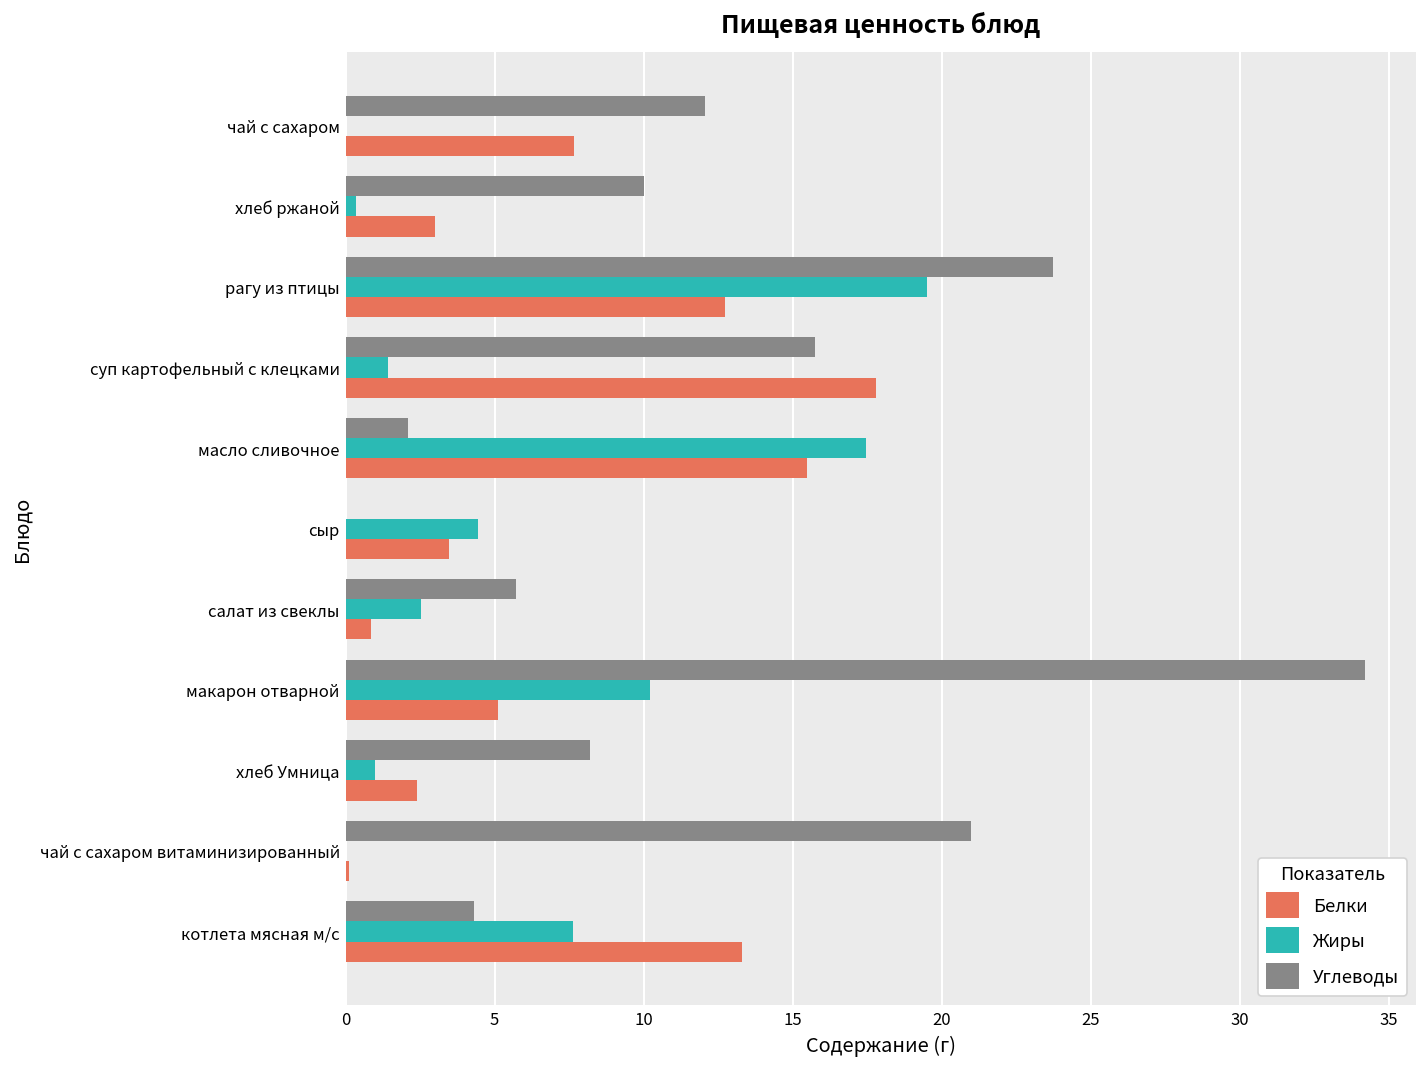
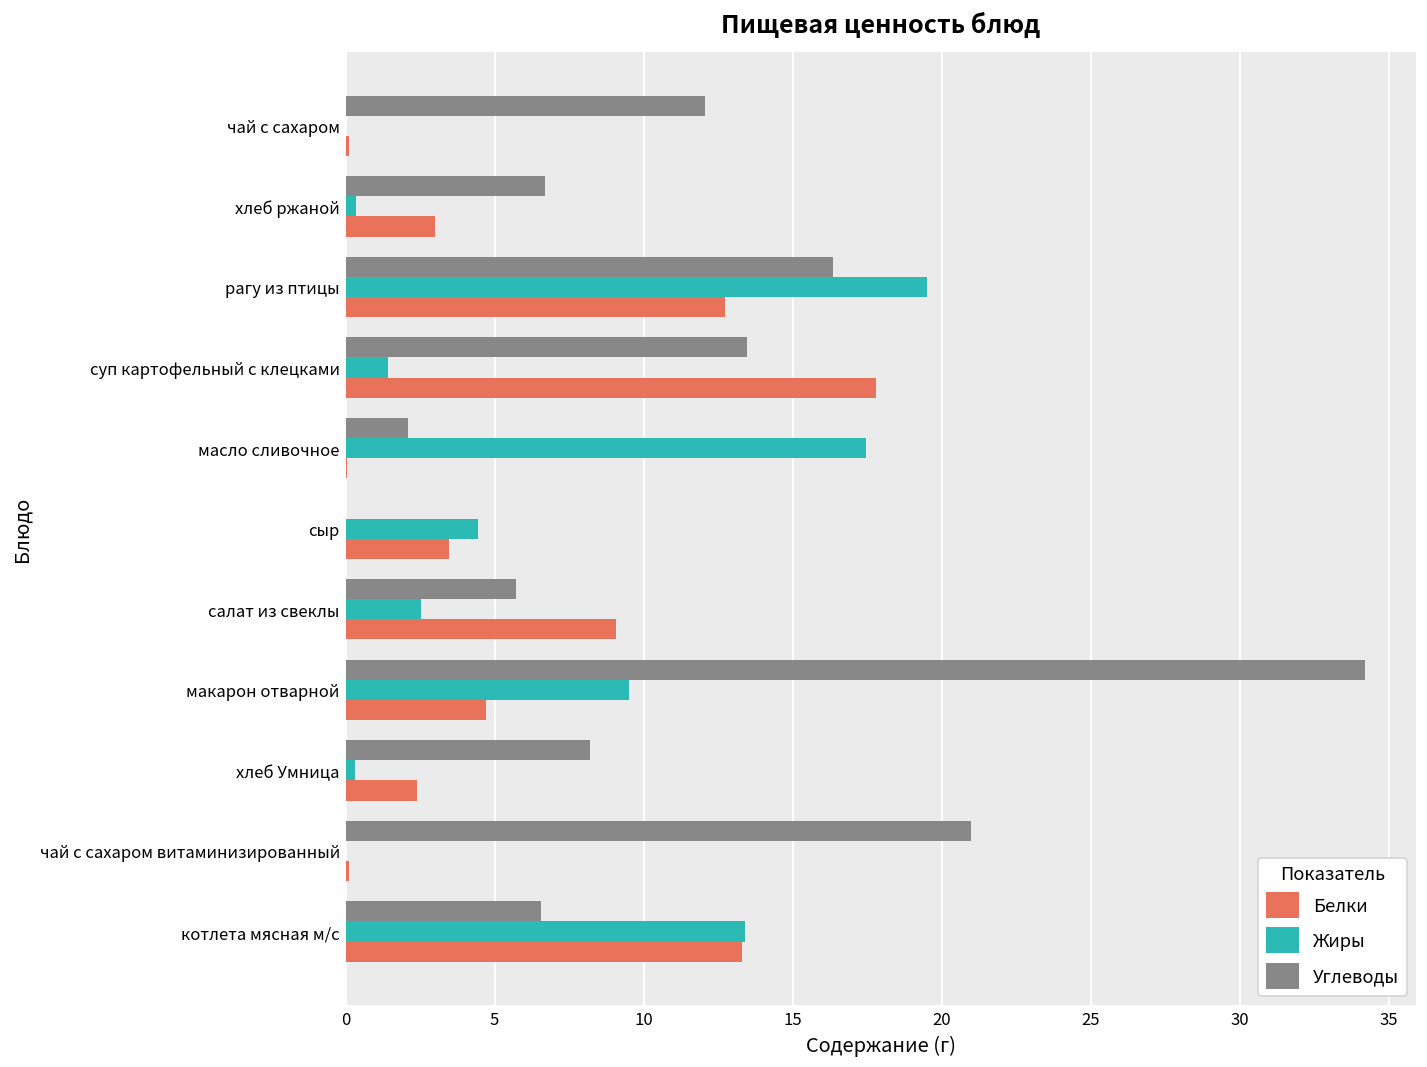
Белки, чай с сахаром: 7.7 -> 0.1
Углеводы, хлеб ржаной: 10.0 -> 6.7
Углеводы, рагу из птицы: 23.7 -> 16.3
Углеводы, суп картофельный с клецками: 15.7 -> 13.5
Белки, масло сливочное: 15.5 -> 0.0
Белки, салат из свеклы: 0.9 -> 9.1
Жиры, макарон отварной: 10.2 -> 9.5
Белки, макарон отварной: 5.1 -> 4.7
Жиры, хлеб Умница: 1.0 -> 0.3
Углеводы, котлета мясная м/с: 4.3 -> 6.6
Жиры, котлета мясная м/с: 7.6 -> 13.4
